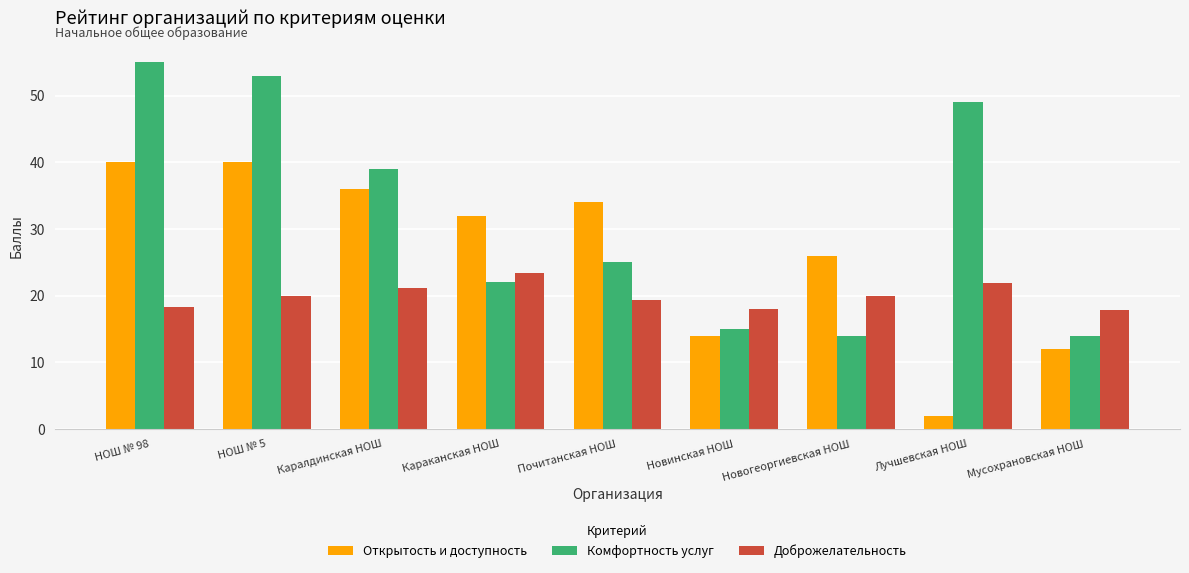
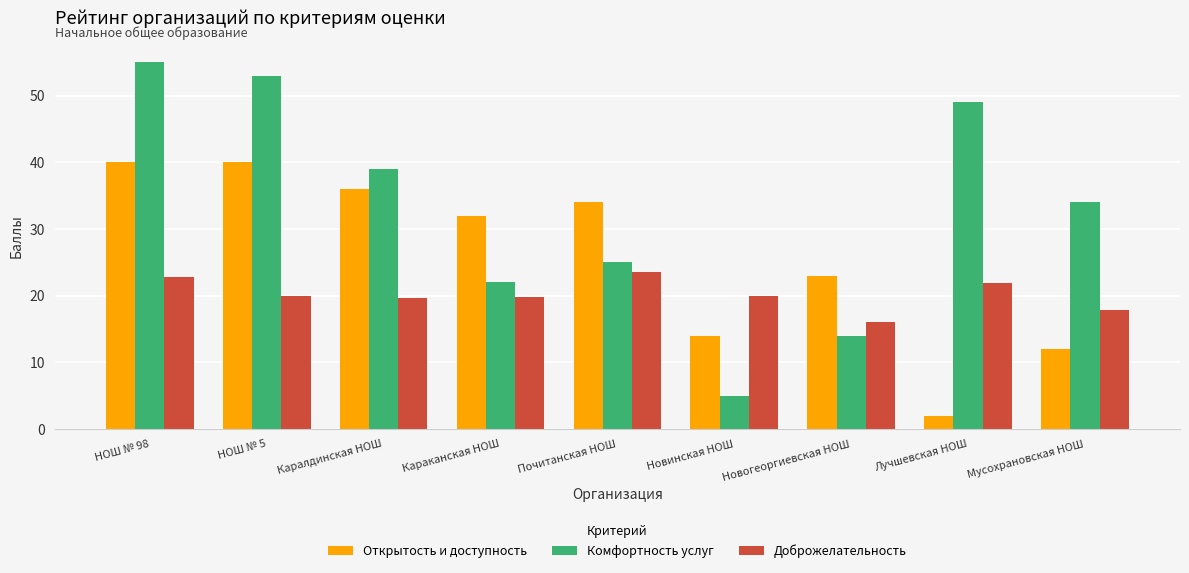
Доброжелательность, НОШ № 98: 18 -> 23
Доброжелательность, Каралдинская НОШ: 21 -> 20
Доброжелательность, Караканская НОШ: 23 -> 20
Доброжелательность, Почитанская НОШ: 19 -> 24
Комфортность услуг, Новинская НОШ: 15 -> 5
Доброжелательность, Новинская НОШ: 18 -> 20
Открытость и доступность, Новогеоргиевская НОШ: 26 -> 23
Доброжелательность, Новогеоргиевская НОШ: 20 -> 16
Комфортность услуг, Мусохрановская НОШ: 14 -> 34
